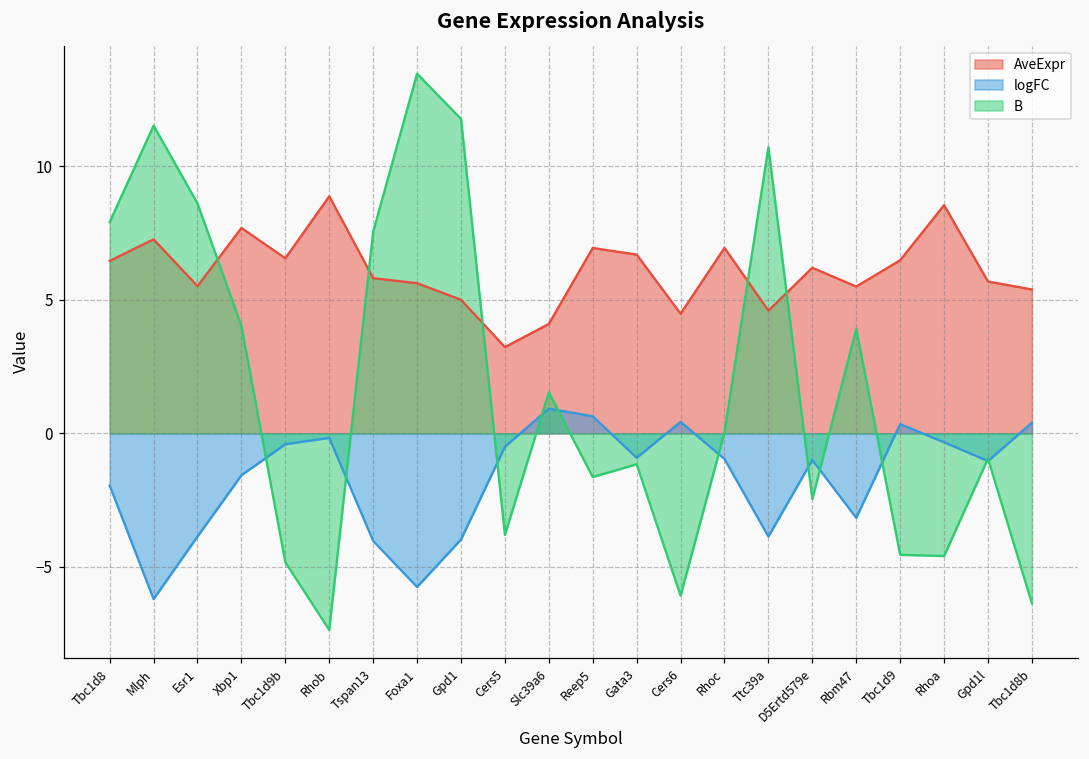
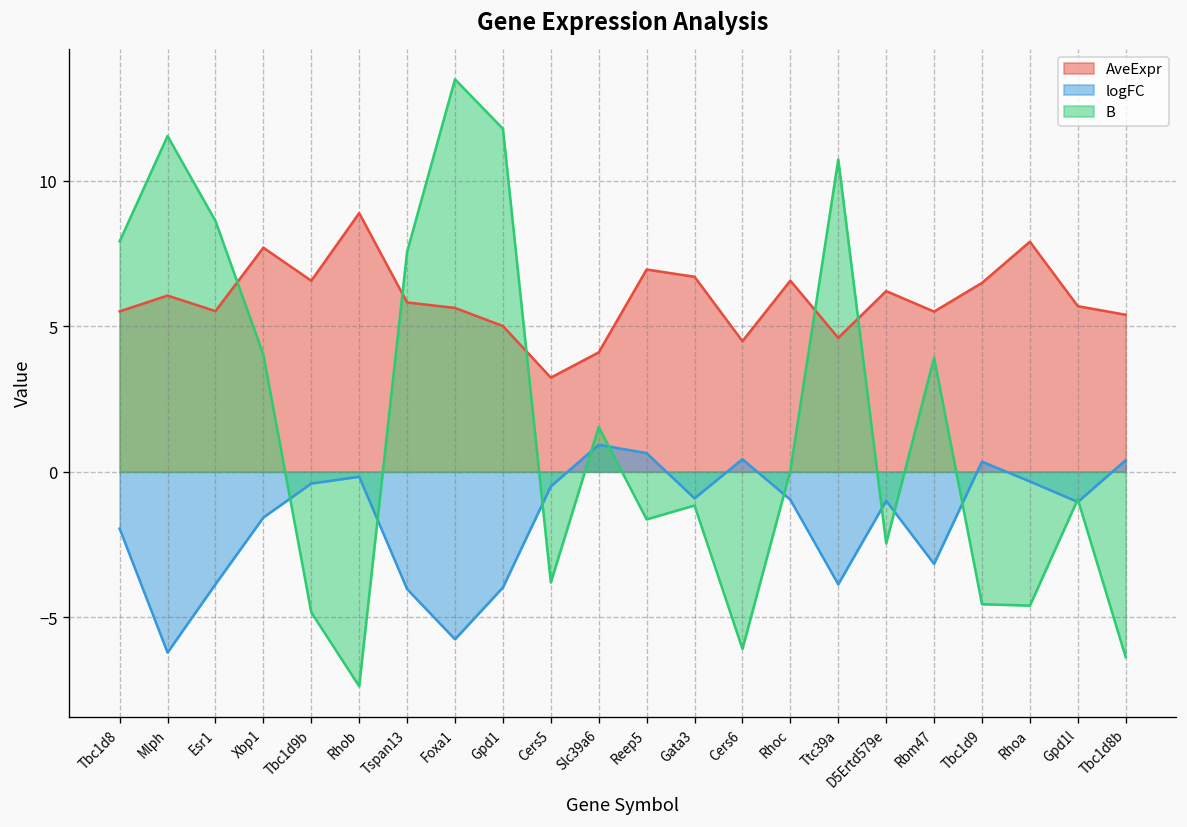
AveExpr, Tbc1d8: 6.5 -> 5.5
AveExpr, Mlph: 7.3 -> 6.0
AveExpr, Rhoc: 6.9 -> 6.6
AveExpr, Rhoa: 8.5 -> 7.9
